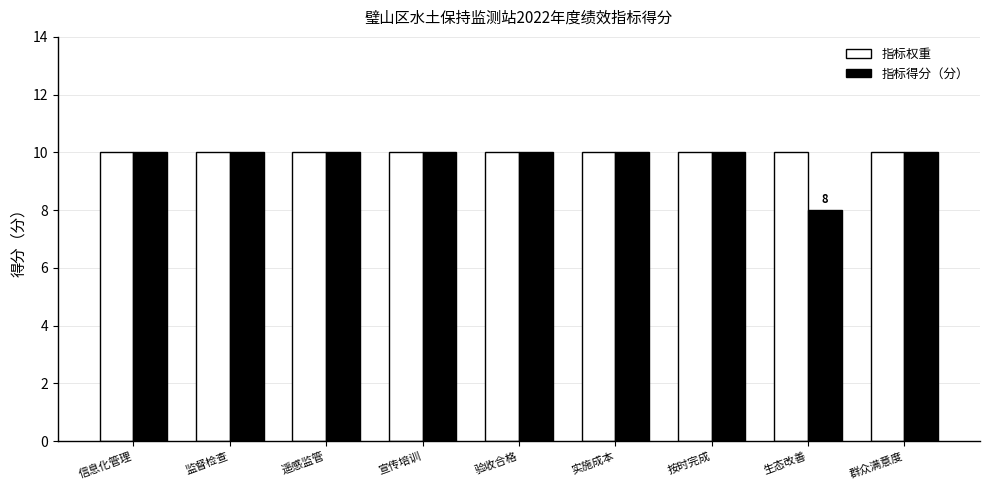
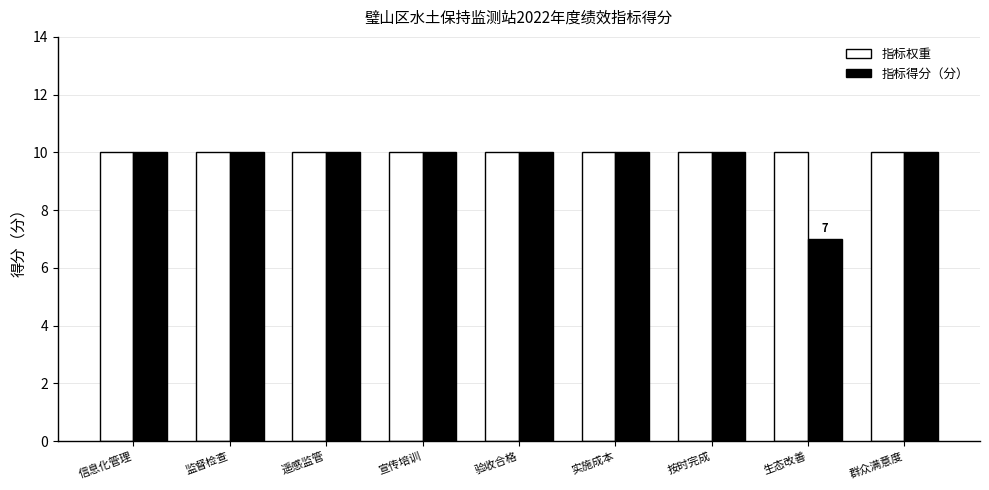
指标得分（分）, 生态改善: 8 -> 7
